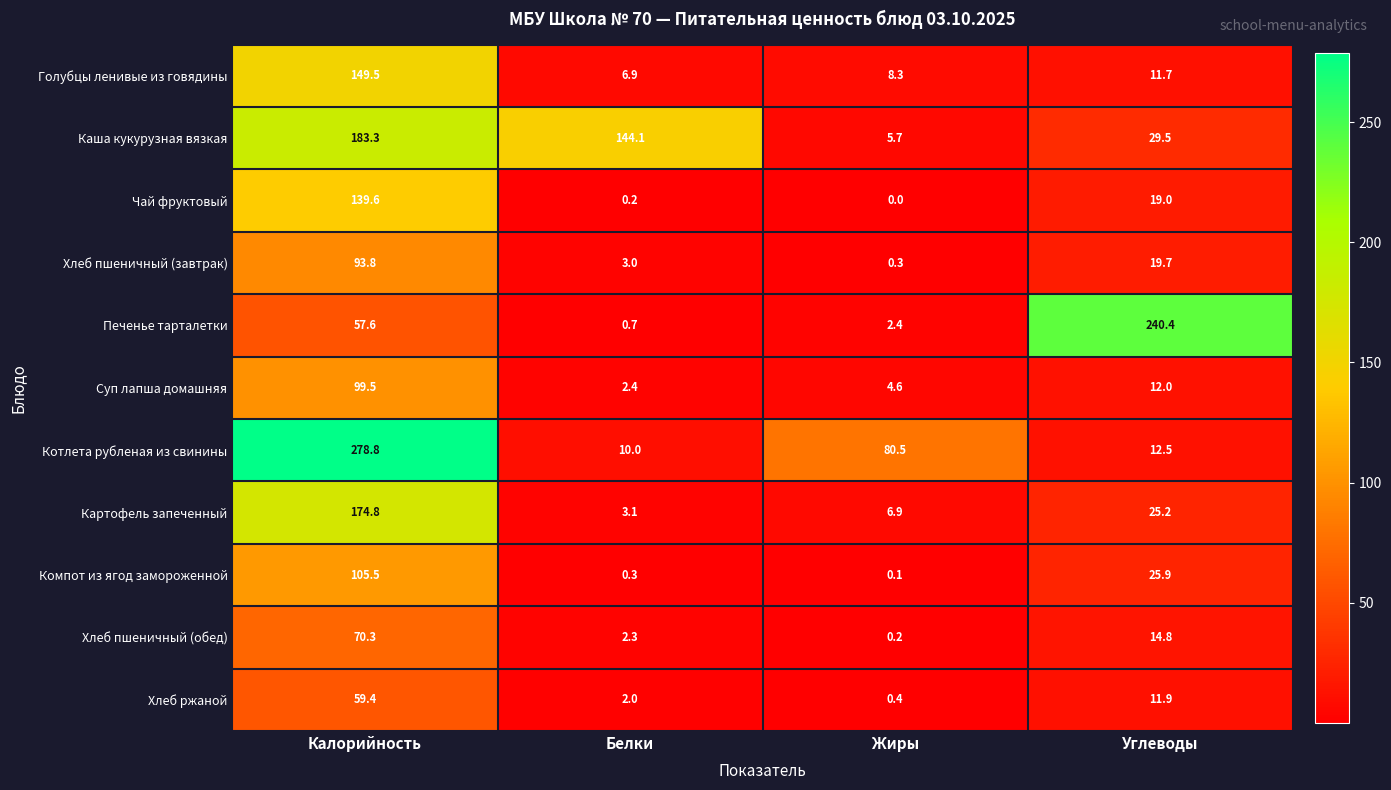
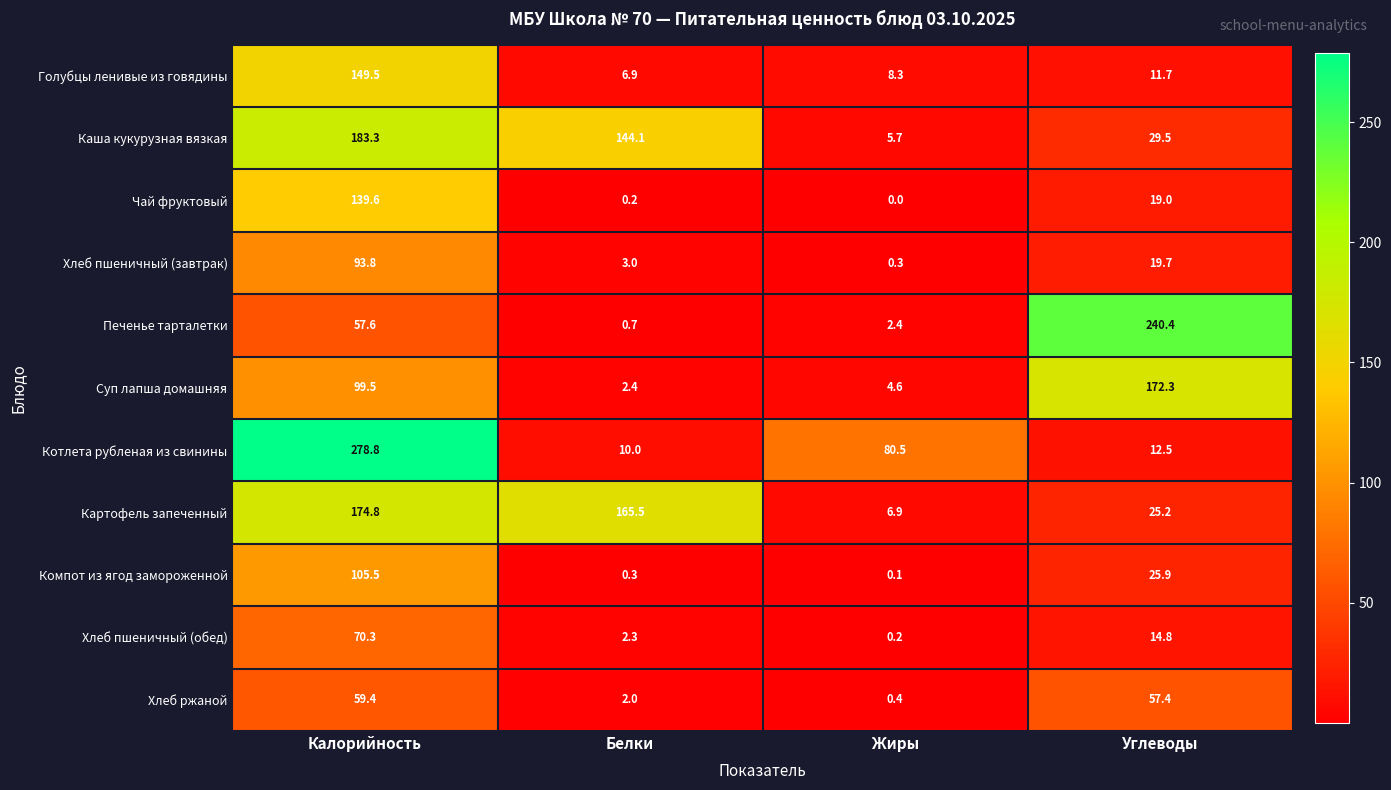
Суп лапша домашняя, Углеводы: 12.0 -> 172.3
Картофель запеченный, Белки: 3.1 -> 165.5
Хлеб ржаной, Углеводы: 11.9 -> 57.4
